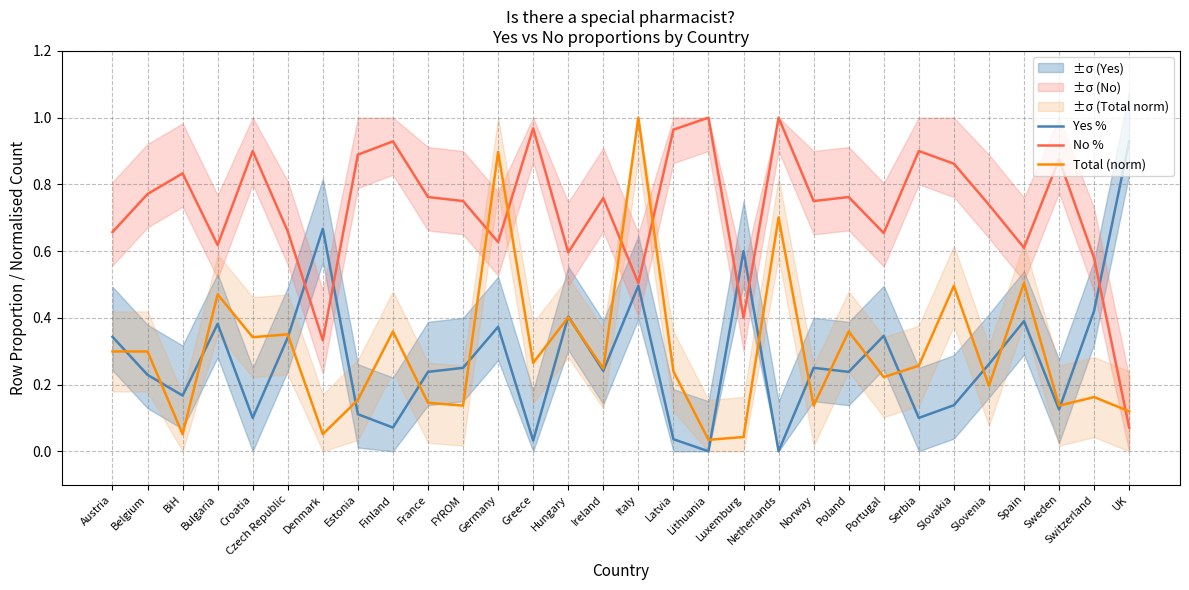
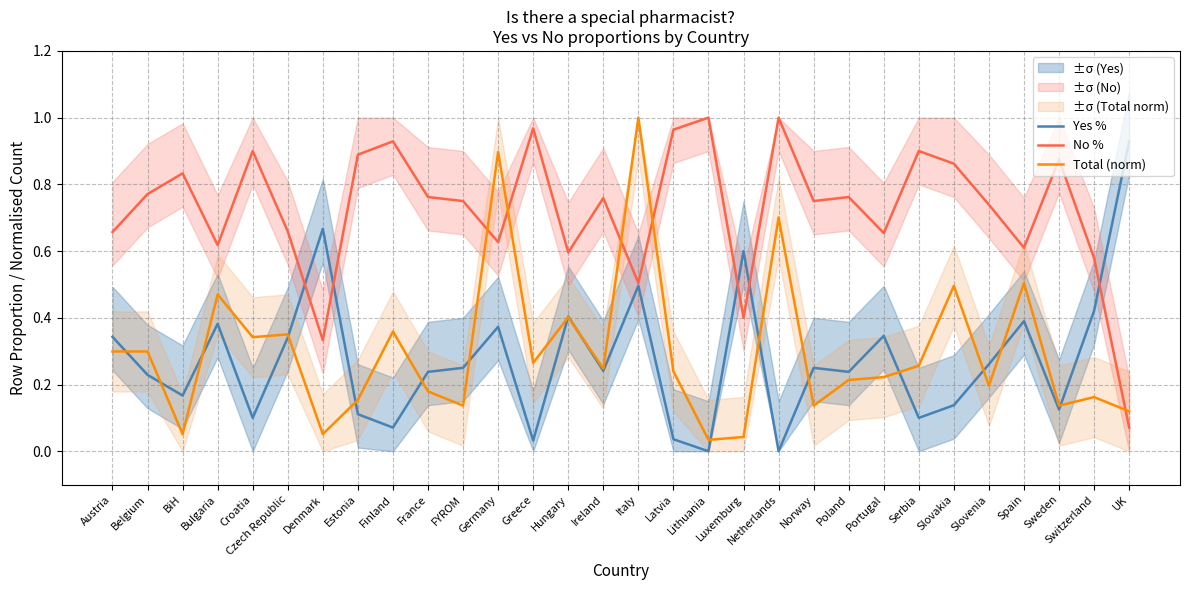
Total (norm), France: 0.15 -> 0.18
Total (norm), Poland: 0.36 -> 0.21
